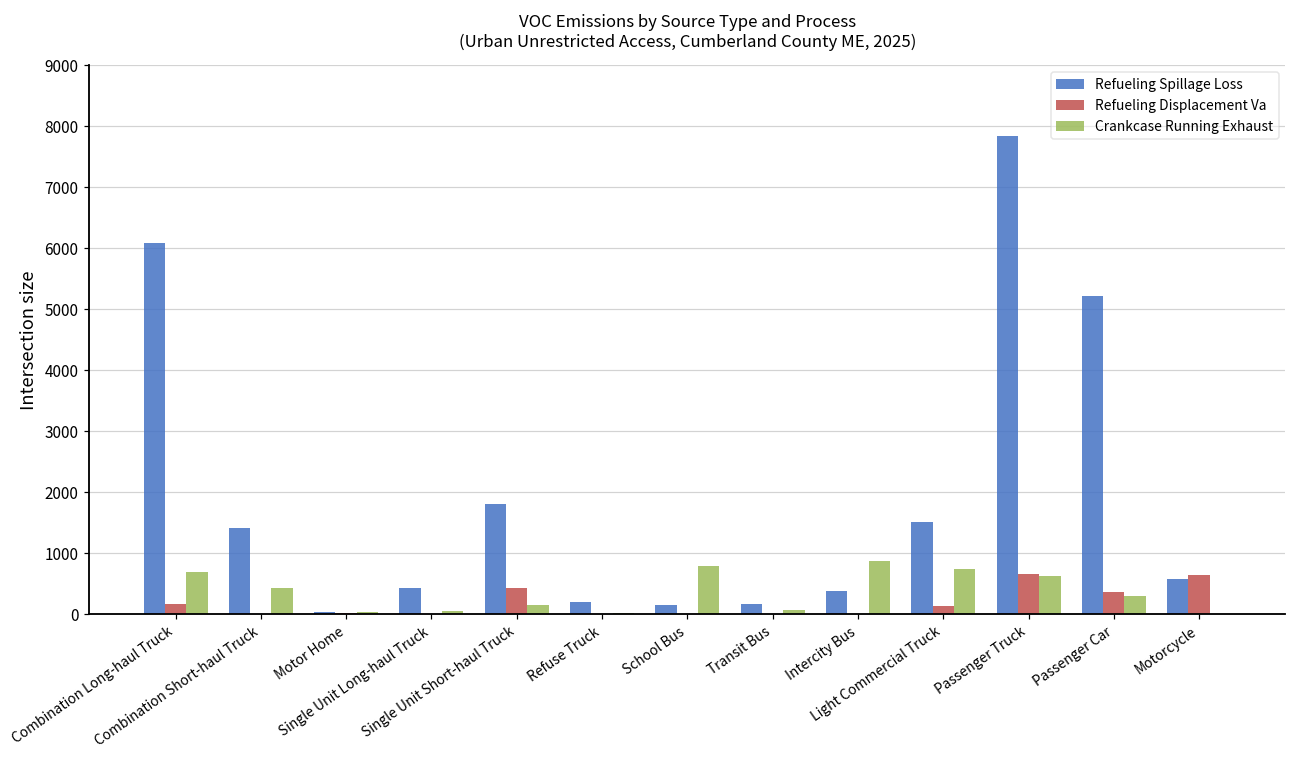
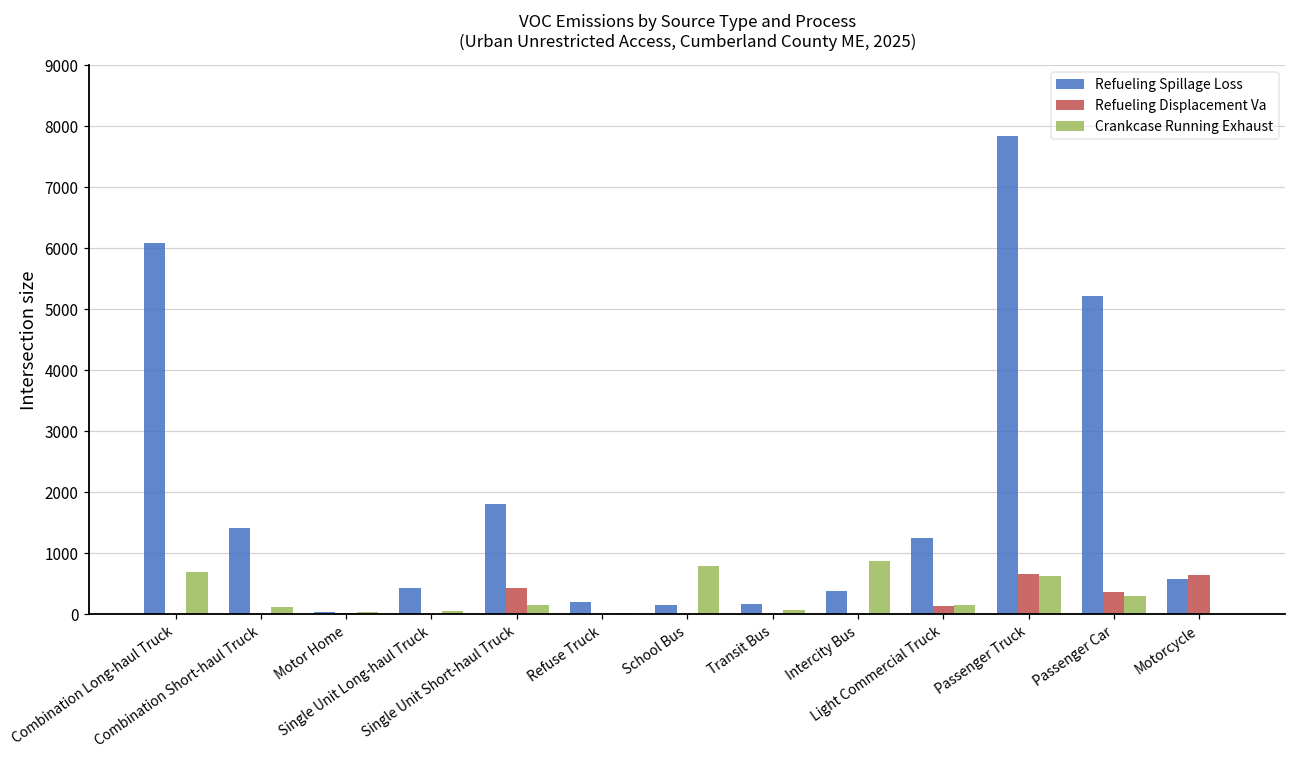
Refueling Displacement Va, Combination Long-haul Truck: 200 -> 0
Crankcase Running Exhaust, Combination Short-haul Truck: 400 -> 100
Refueling Spillage Loss, Light Commercial Truck: 1500 -> 1200
Crankcase Running Exhaust, Light Commercial Truck: 700 -> 200
